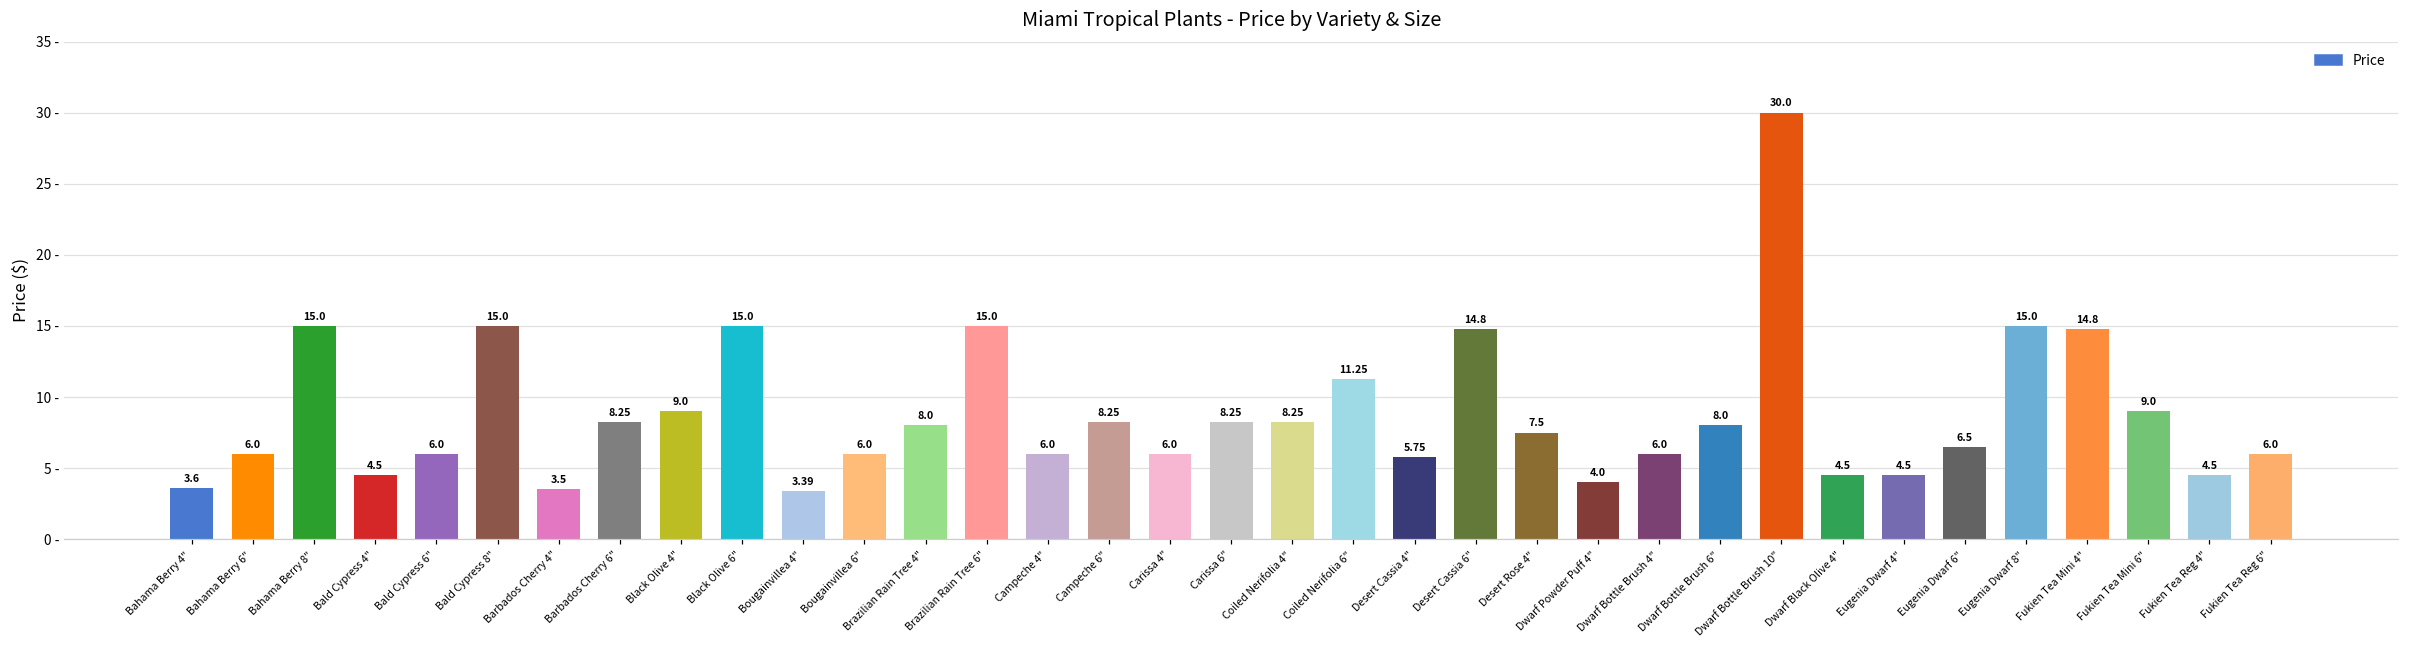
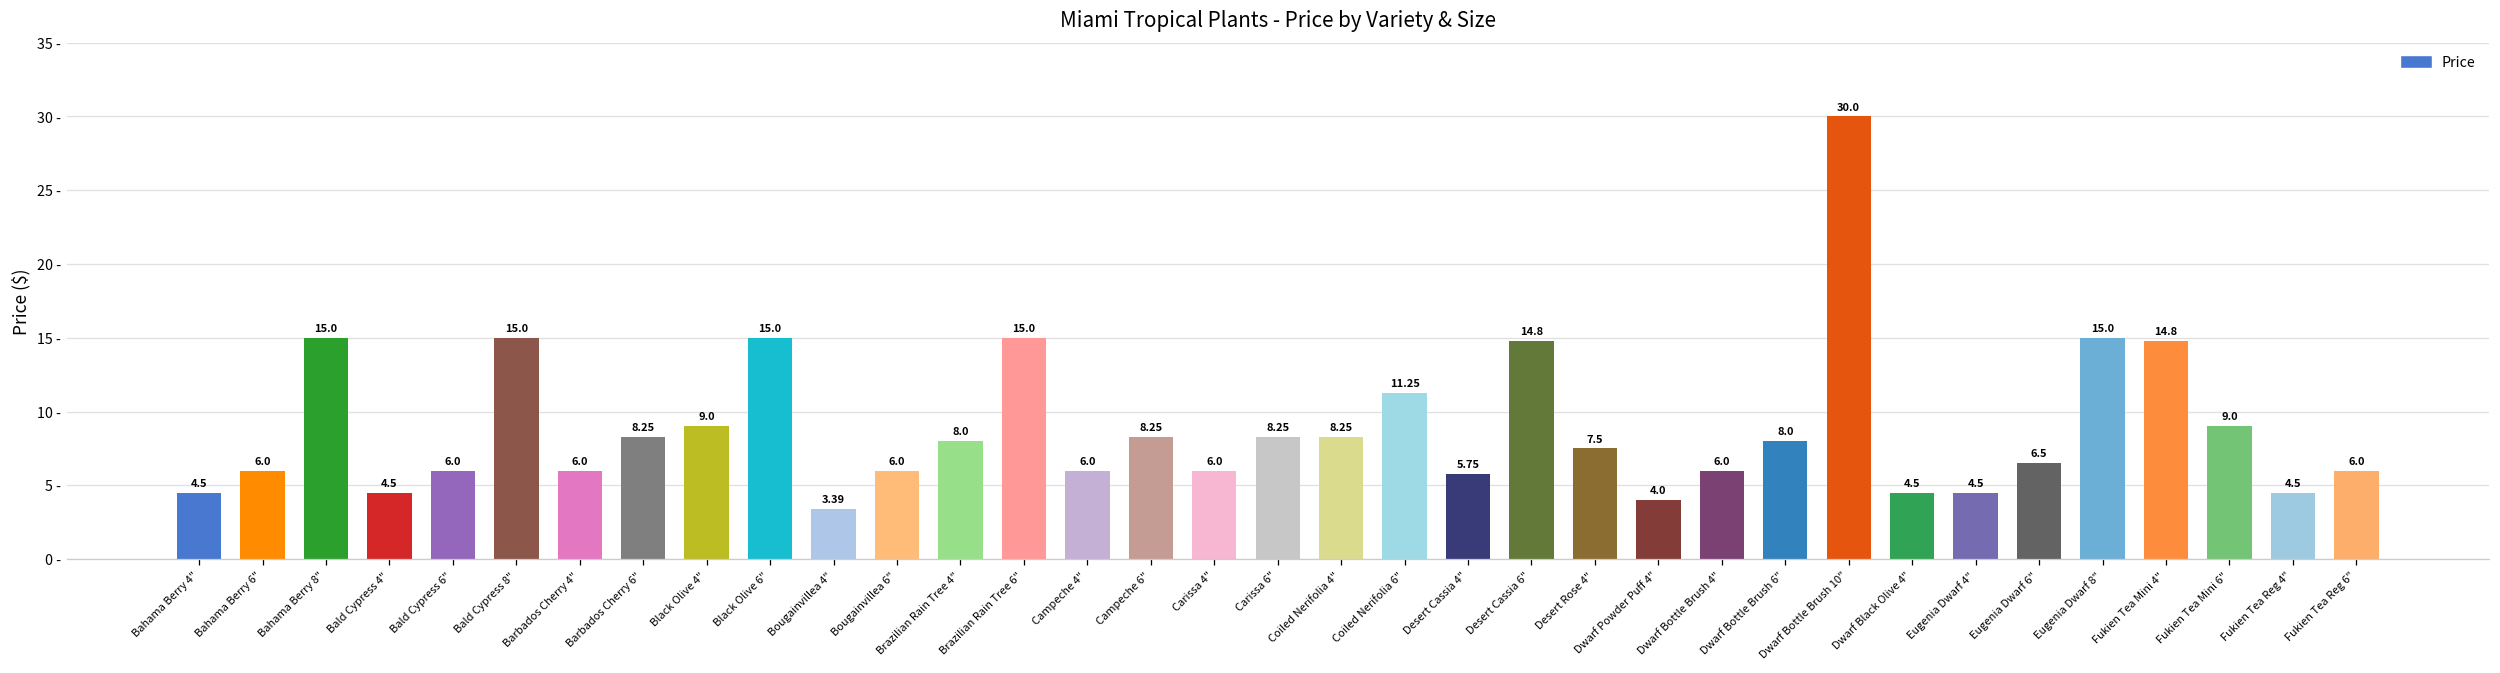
Bahama Berry 4": 3.6 -> 4.5
Barbados Cherry 4": 3.5 -> 6.0
